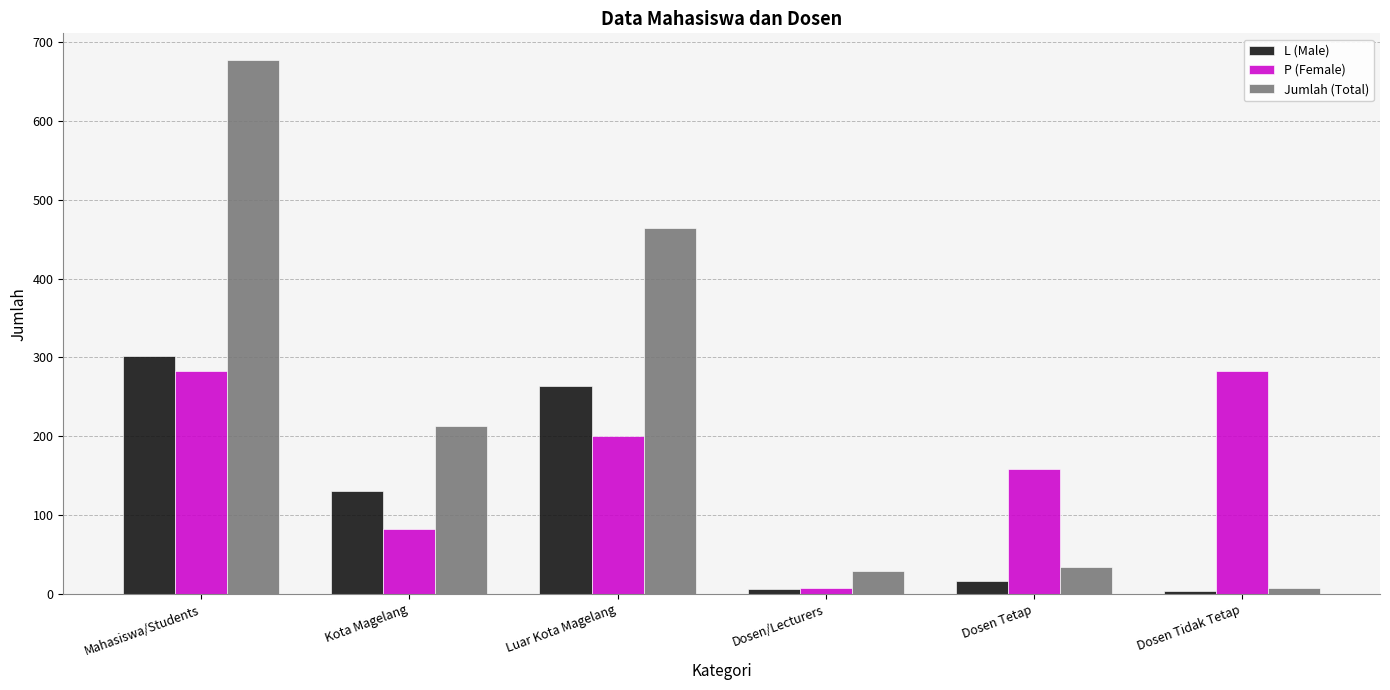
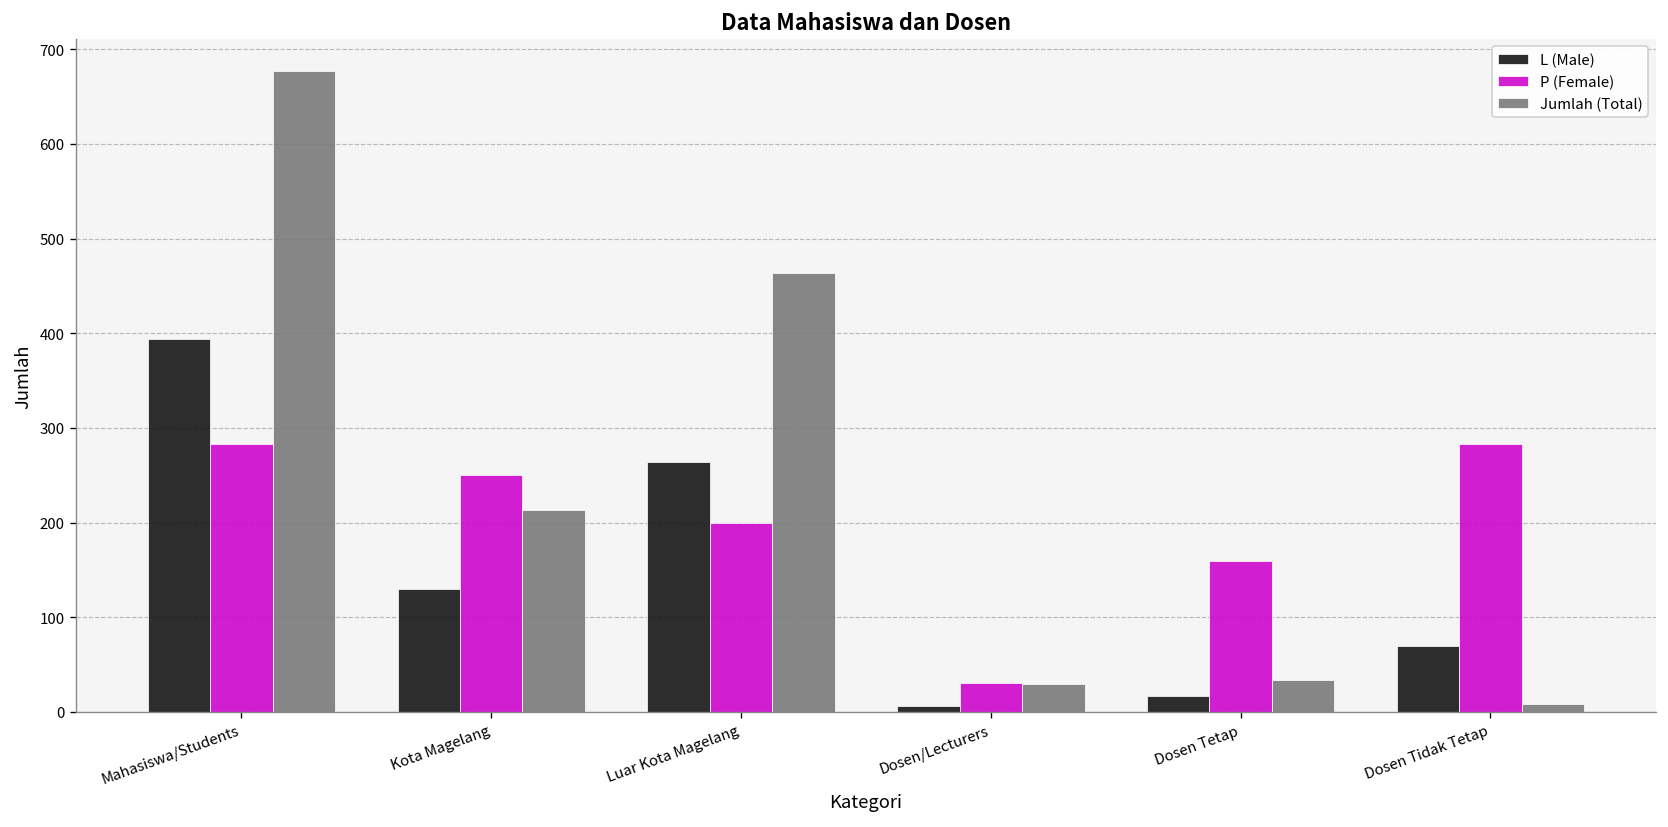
L (Male), Mahasiswa/Students: 300 -> 390
P (Female), Kota Magelang: 80 -> 250
P (Female), Dosen/Lecturers: 10 -> 30
L (Male), Dosen Tidak Tetap: 0 -> 70
